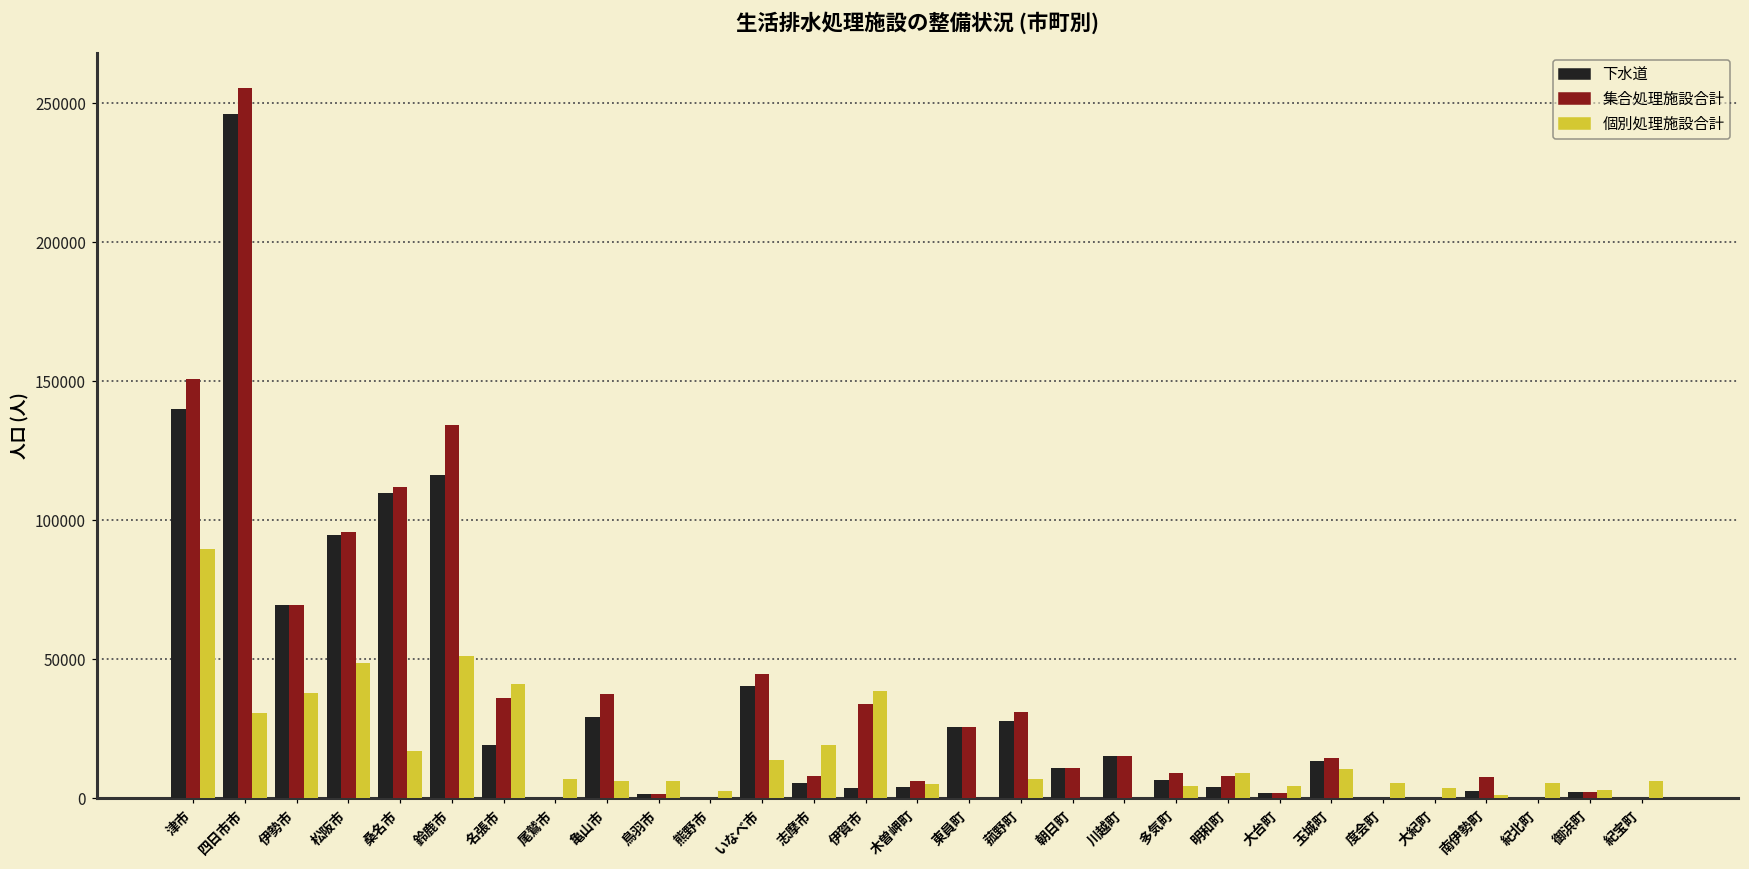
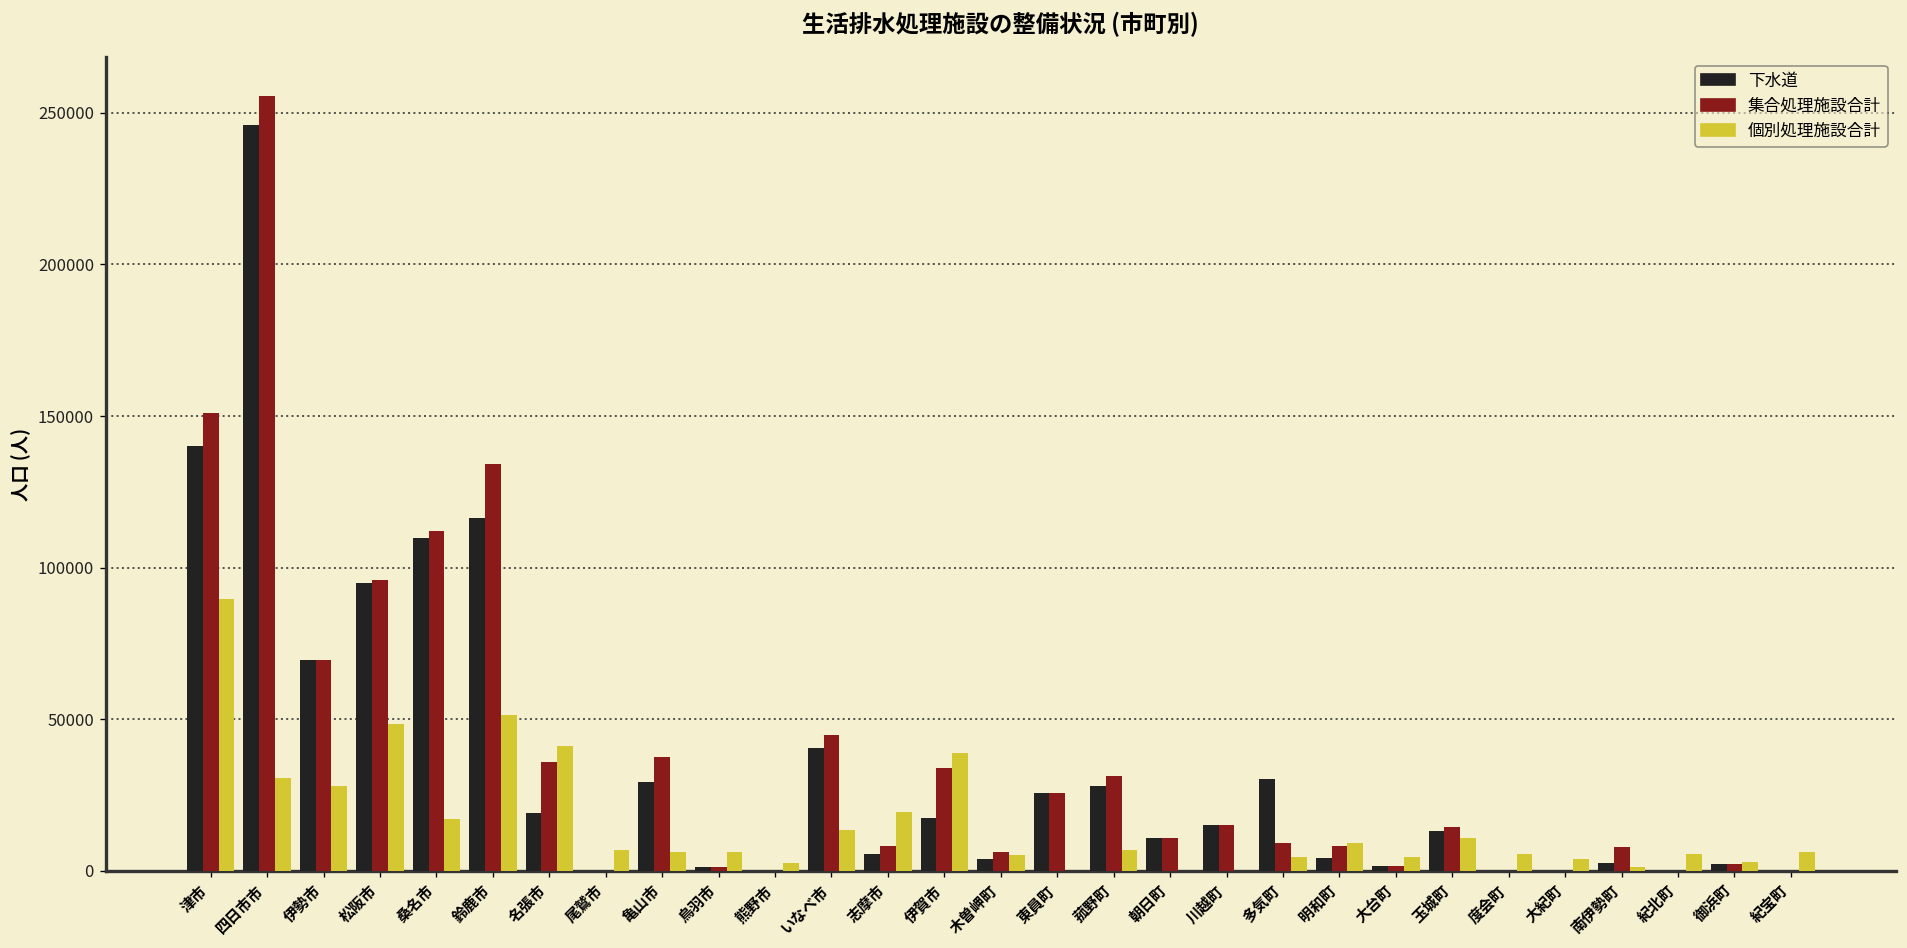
個別処理施設合計, 伊勢市: 38000 -> 28000
下水道, 伊賀市: 4000 -> 17000
下水道, 多気町: 6000 -> 30000
